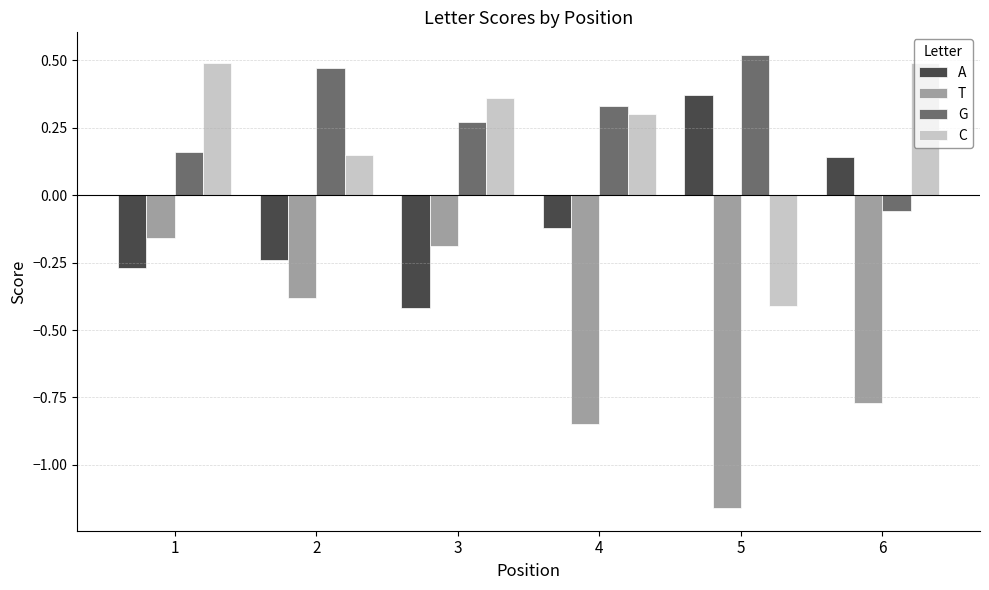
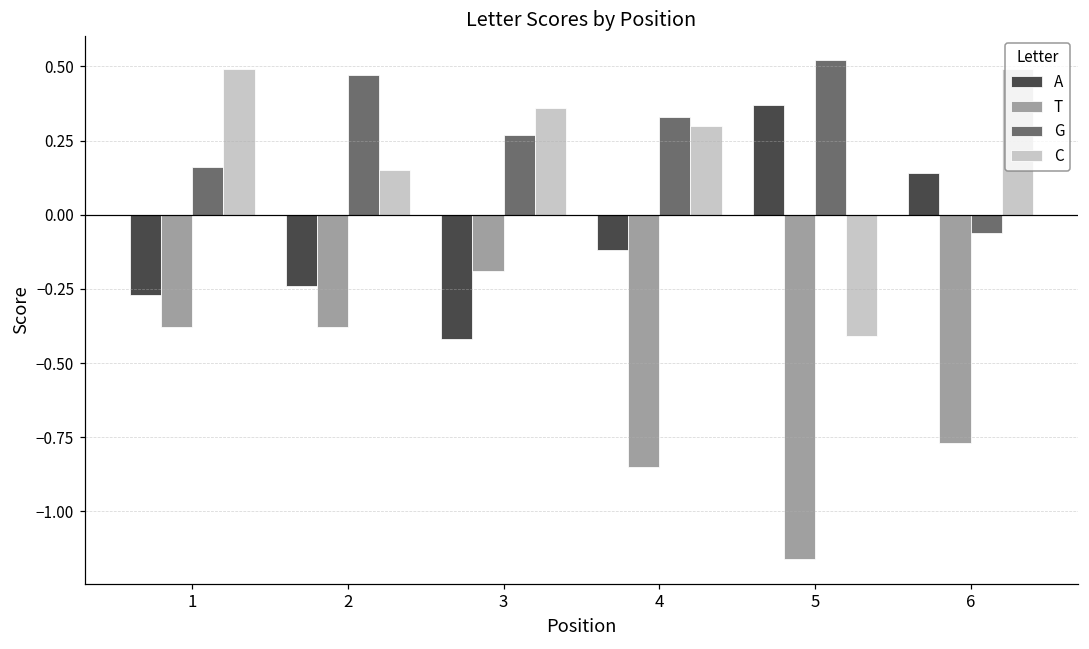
T, 1: -0.16 -> -0.38
